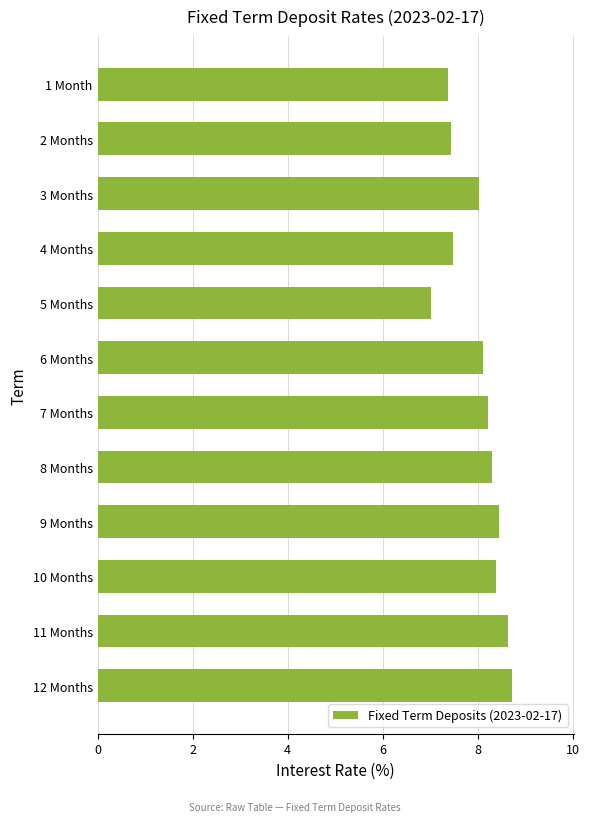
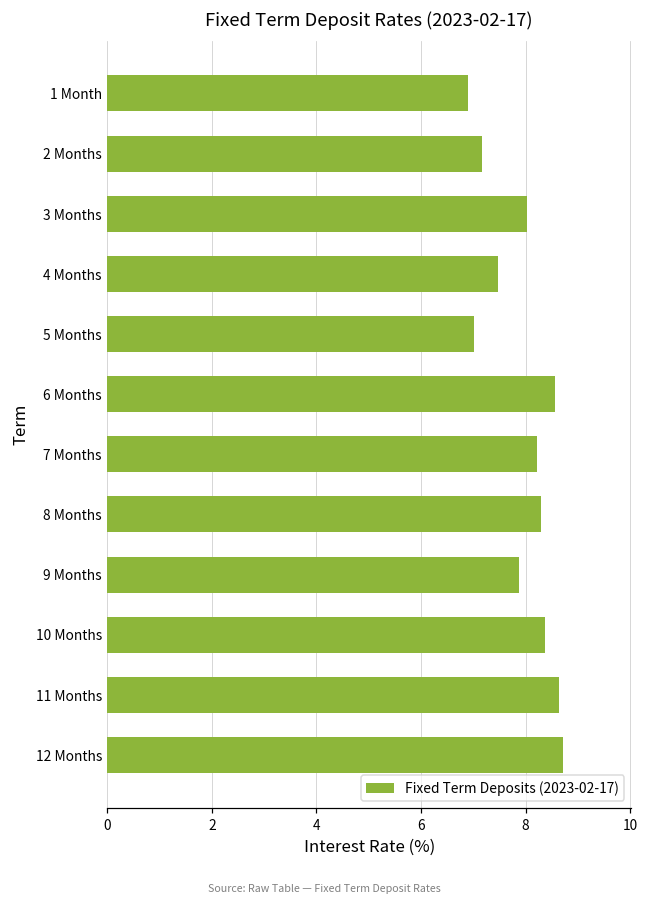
1 Month: 7.4 -> 6.9
2 Months: 7.4 -> 7.2
6 Months: 8.1 -> 8.6
9 Months: 8.4 -> 7.9
